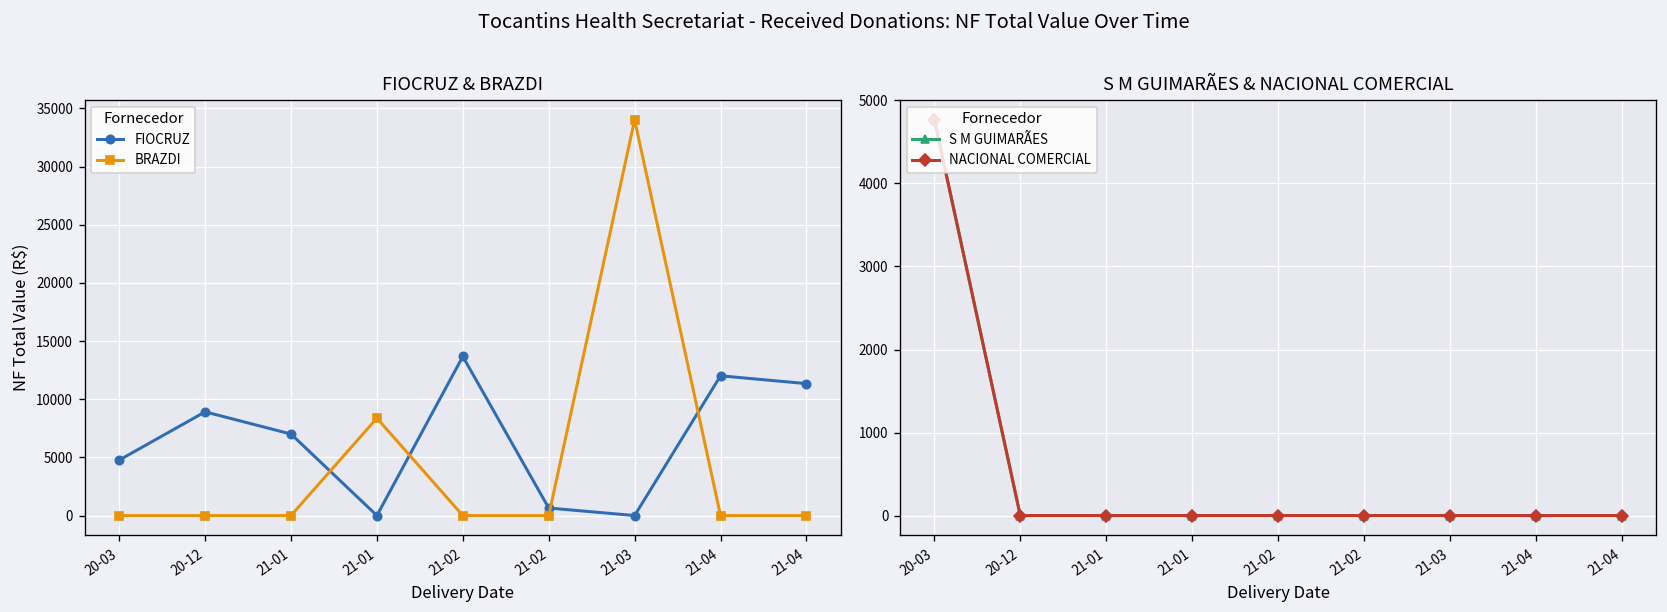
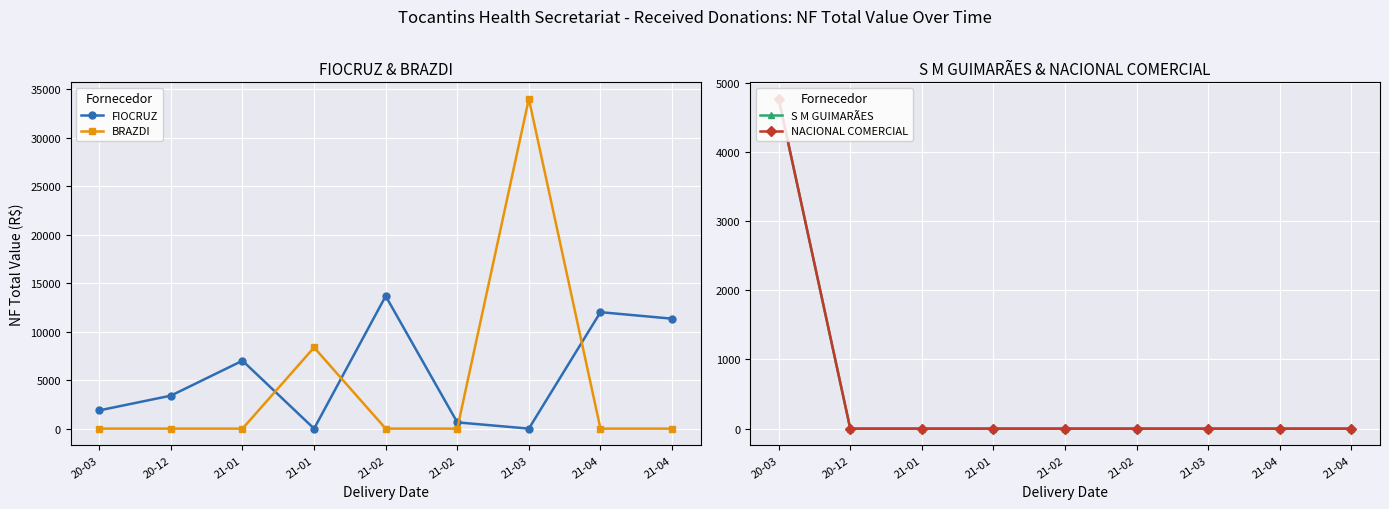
FIOCRUZ & BRAZDI, FIOCRUZ, 20-03: 5000 -> 2000
FIOCRUZ & BRAZDI, FIOCRUZ, 20-12: 9000 -> 3000
